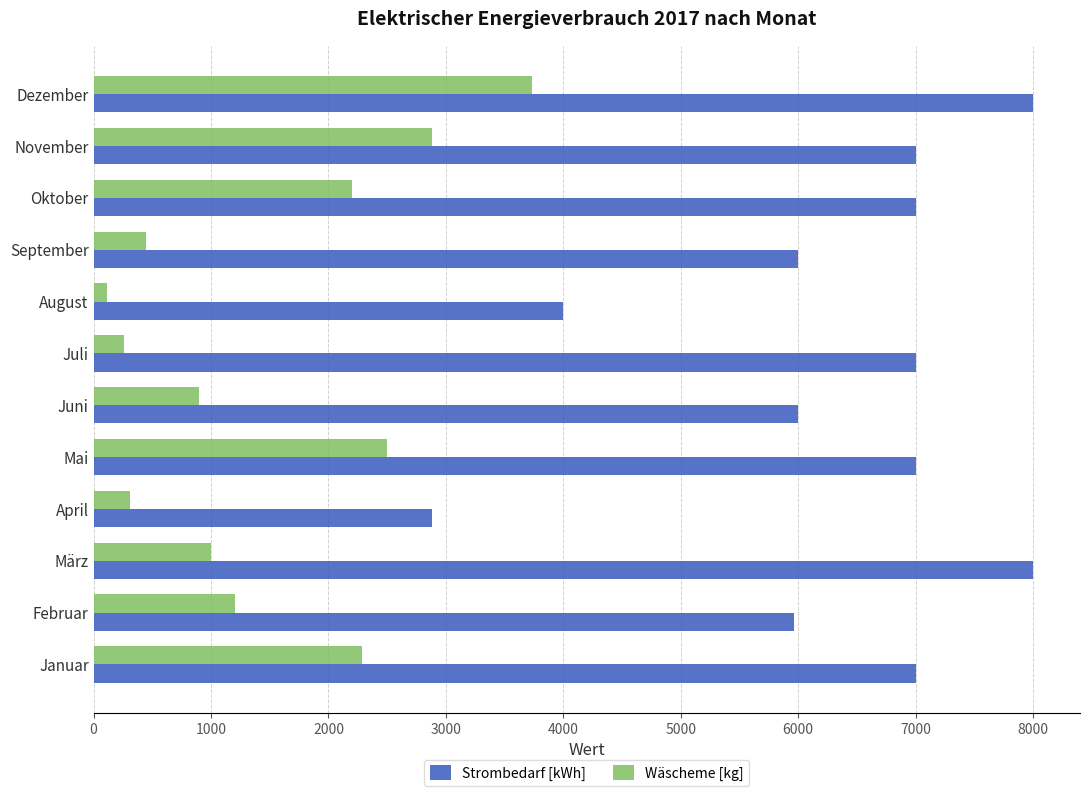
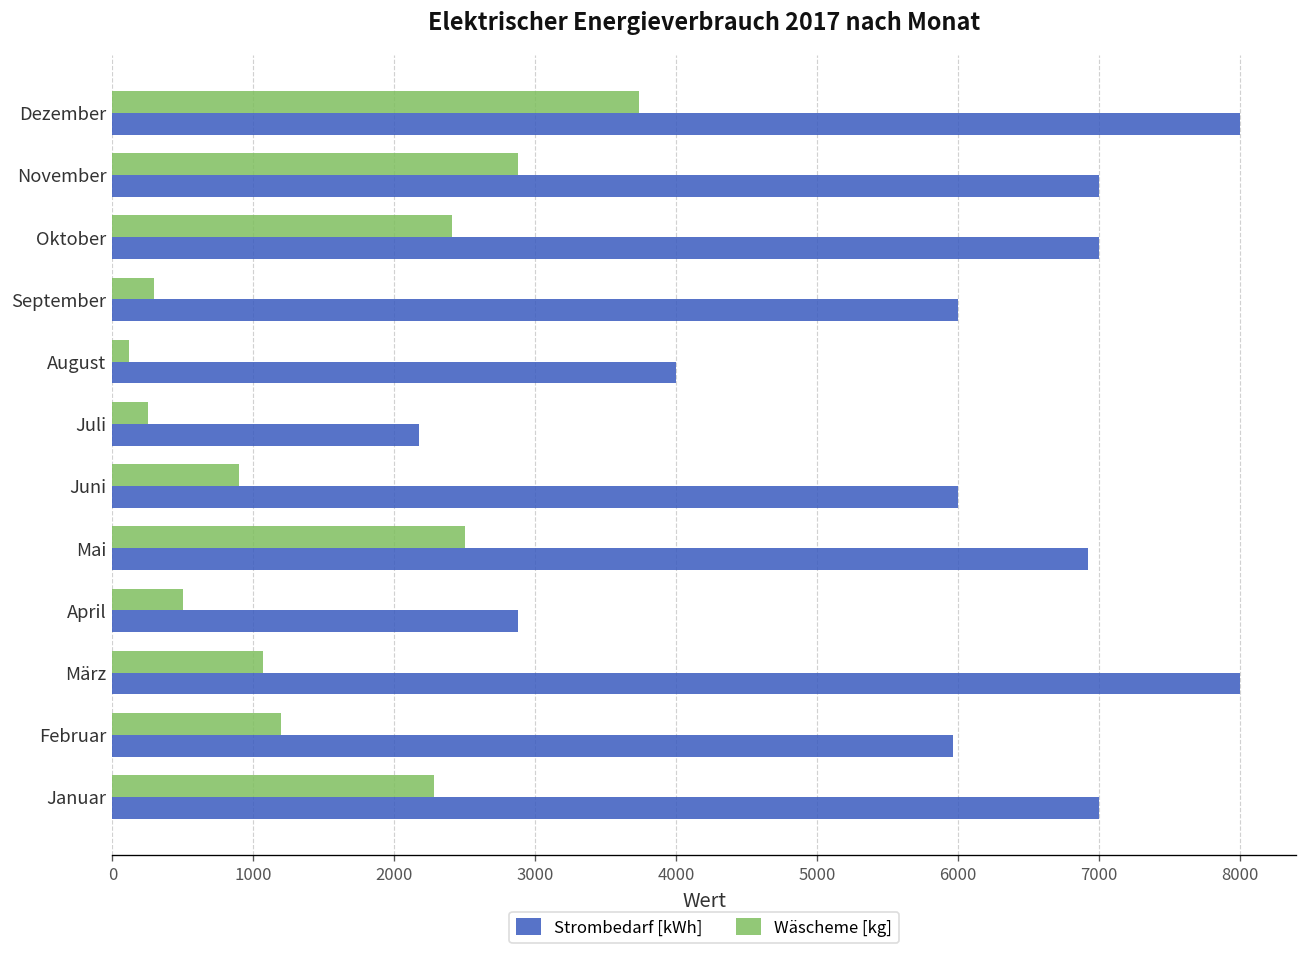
Wäscheme [kg], Oktober: 2200 -> 2410
Wäscheme [kg], September: 450 -> 290
Strombedarf [kWh], Juli: 7000 -> 2170
Strombedarf [kWh], Mai: 7000 -> 6920
Wäscheme [kg], April: 310 -> 500
Wäscheme [kg], März: 1000 -> 1070
